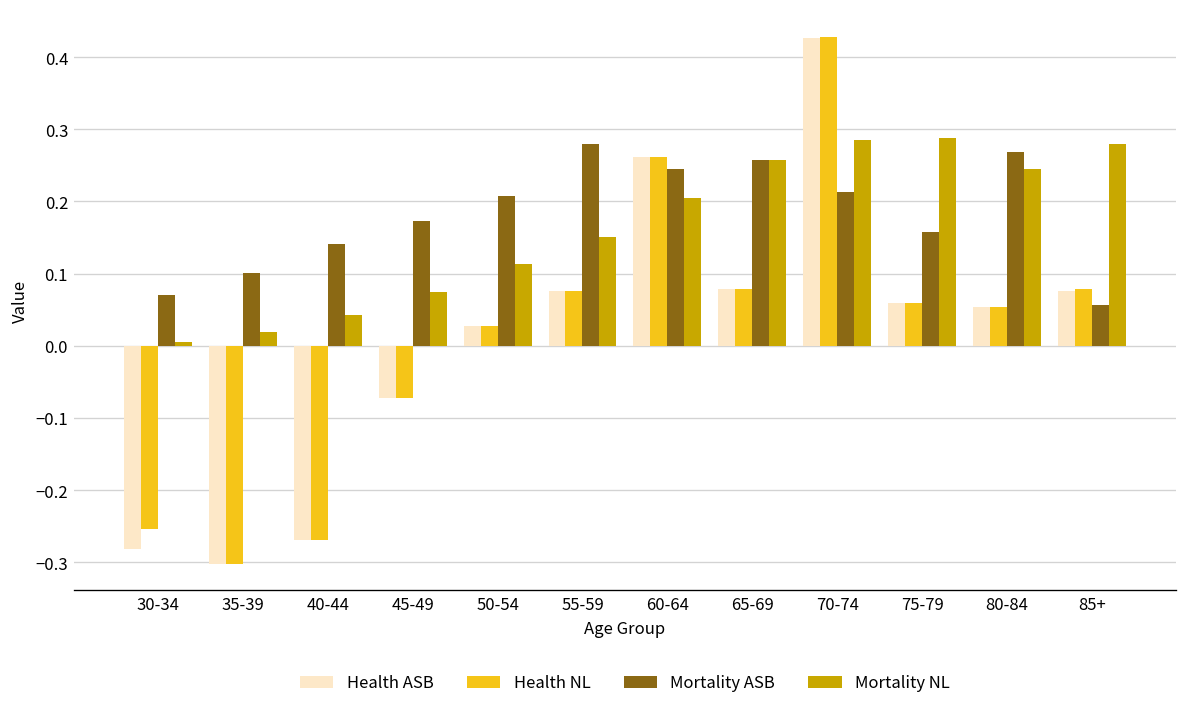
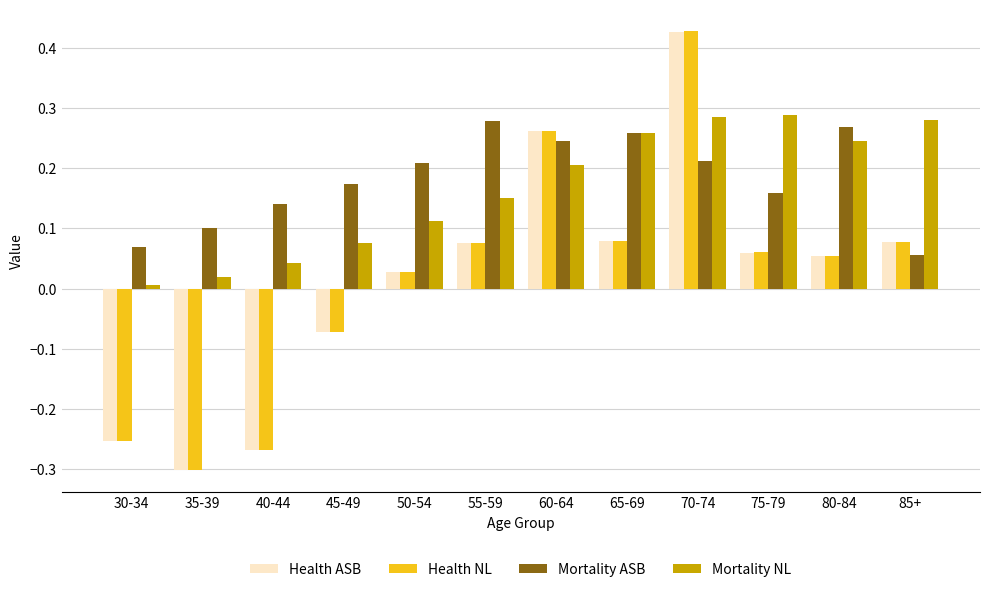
Health ASB, 30-34: -0.28 -> -0.25
